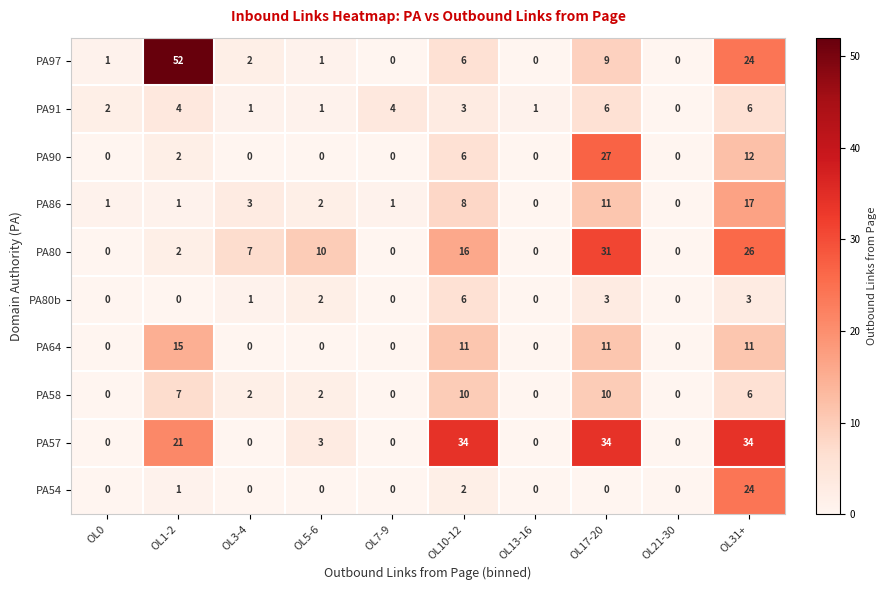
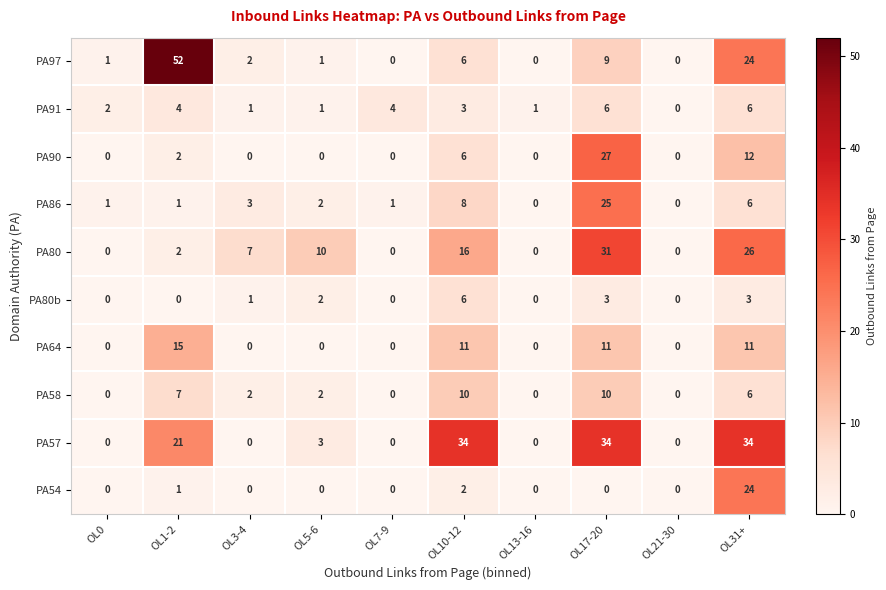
PA86, OL17-20: 11 -> 25
PA86, OL31+: 17 -> 6
